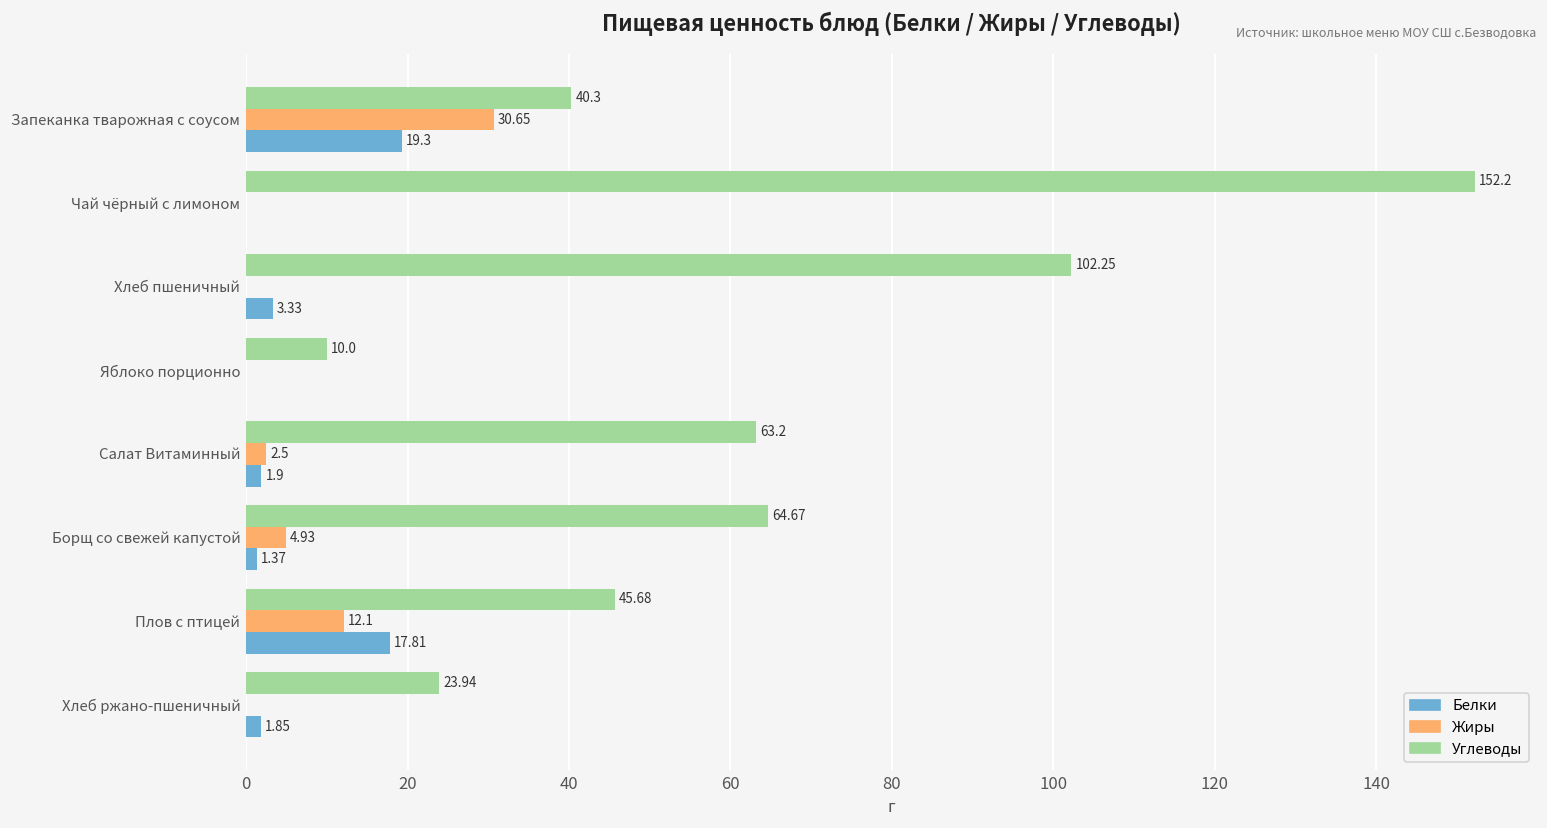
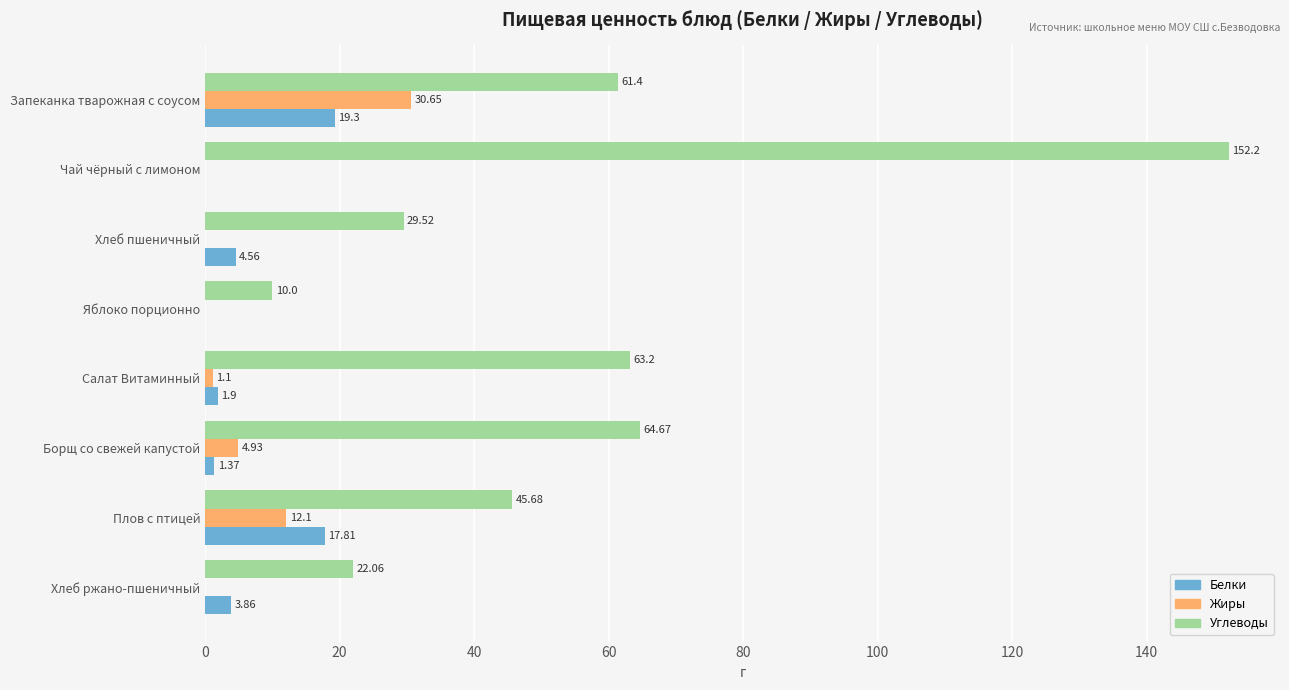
Углеводы, Запеканка тварожная с соусом: 40.3 -> 61.4
Углеводы, Хлеб пшеничный: 102.25 -> 29.52
Белки, Хлеб пшеничный: 3.33 -> 4.56
Жиры, Салат Витаминный: 2.5 -> 1.1
Углеводы, Хлеб ржано-пшеничный: 23.94 -> 22.06
Белки, Хлеб ржано-пшеничный: 1.85 -> 3.86
